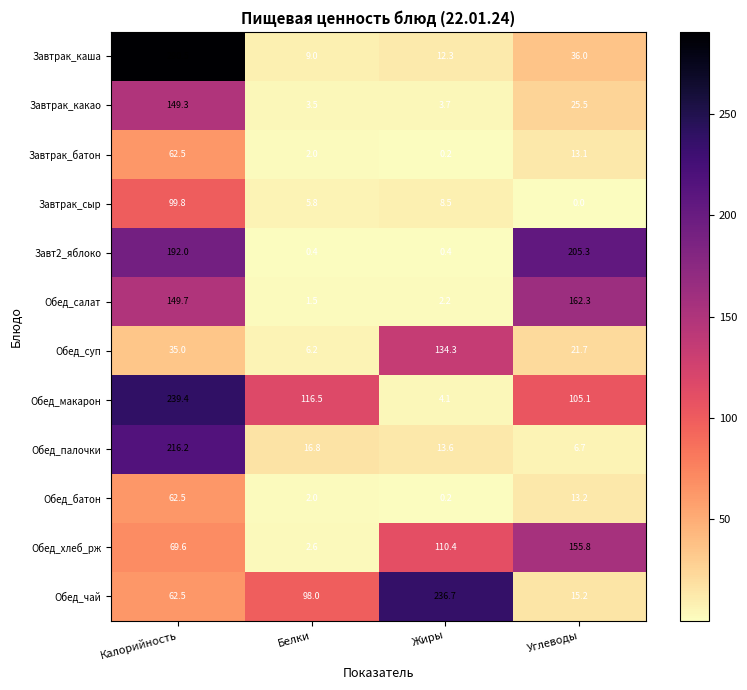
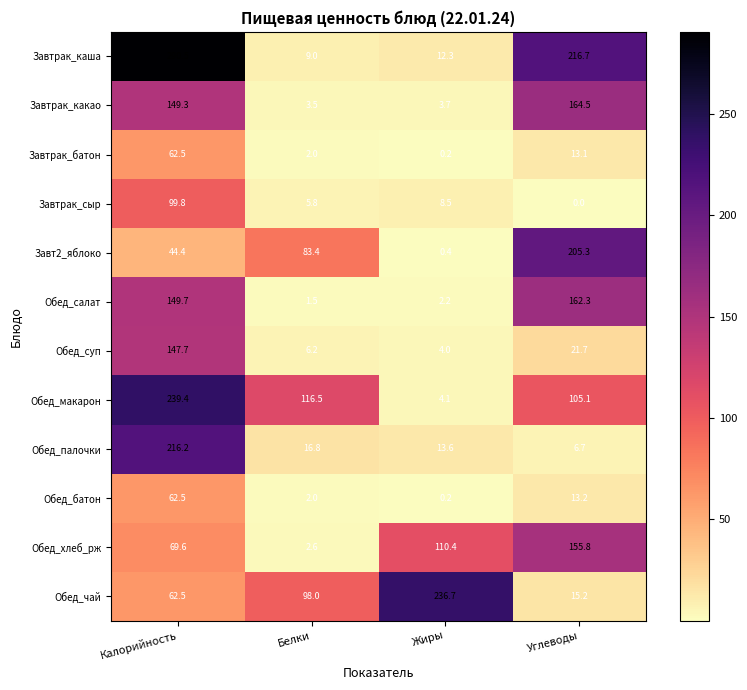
Завтрак_каша, Углеводы: 36.0 -> 216.7
Завтрак_какао, Углеводы: 25.5 -> 164.5
Завт2_яблоко, Калорийность: 192.0 -> 44.4
Завт2_яблоко, Белки: 0.4 -> 83.4
Обед_суп, Калорийность: 35.0 -> 147.7
Обед_суп, Жиры: 134.3 -> 4.0
